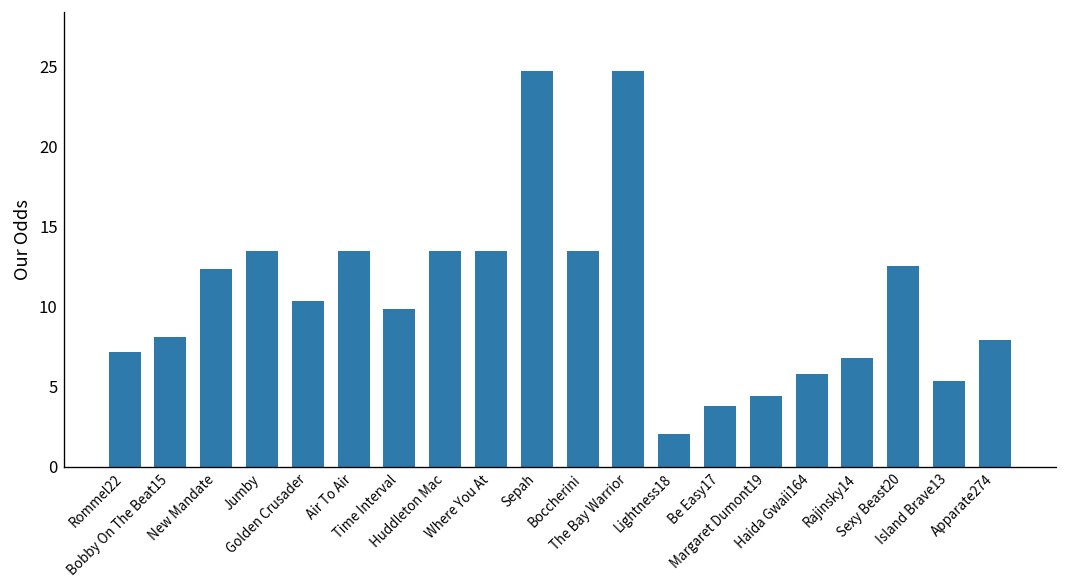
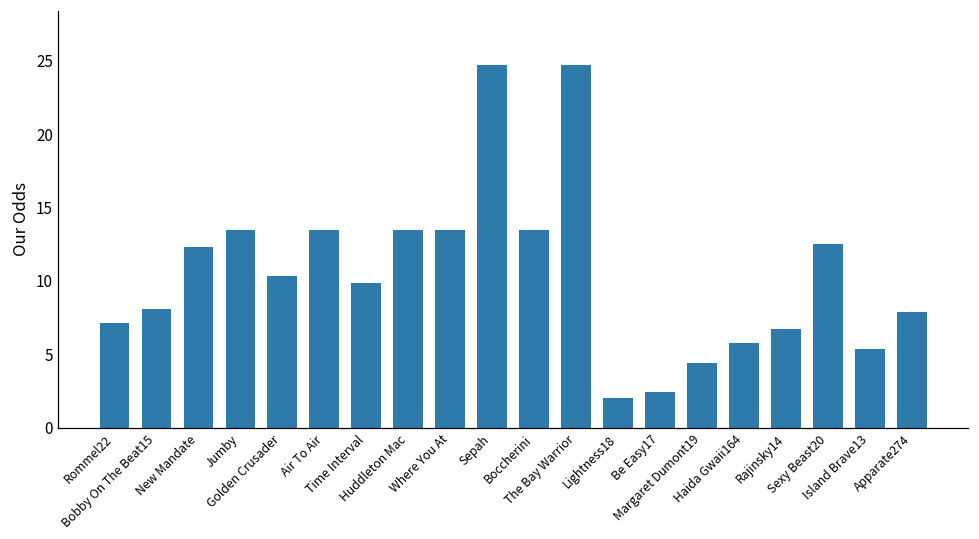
Be Easy17: 3.8 -> 2.5
